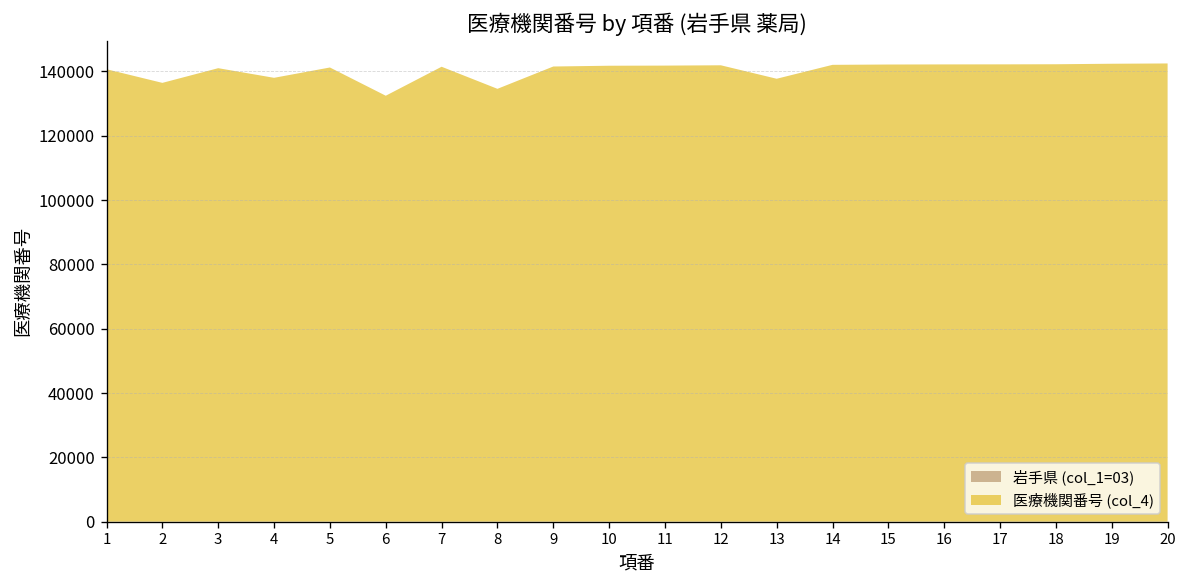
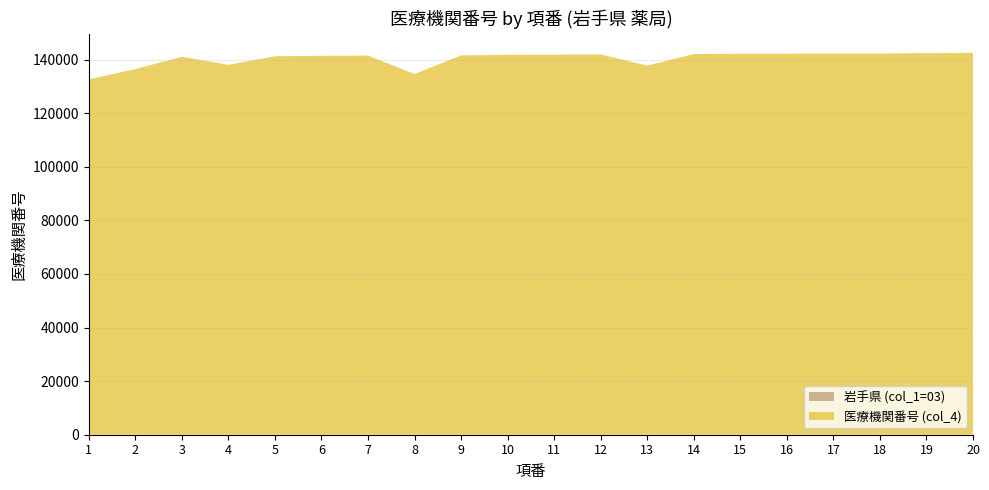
医療機関番号 (col_4), 1: 141000 -> 133000
医療機関番号 (col_4), 6: 132000 -> 141000
